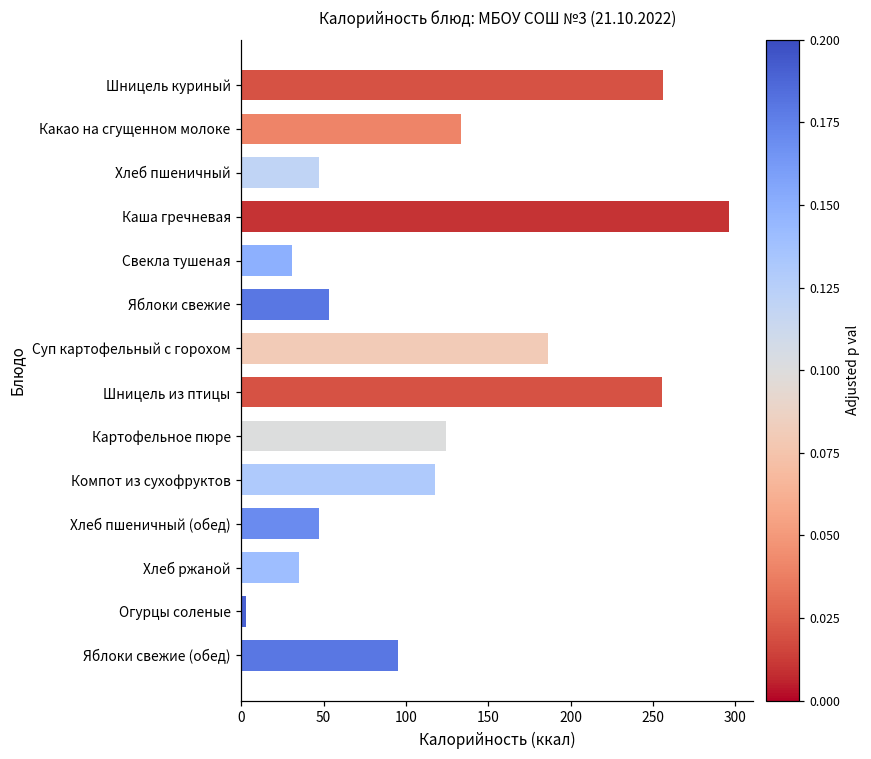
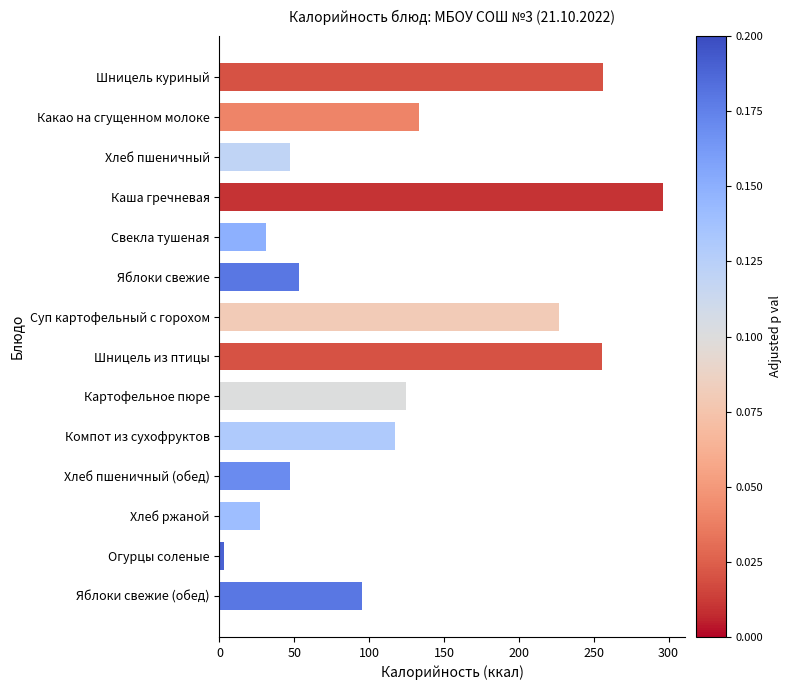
Суп картофельный с горохом: 186 -> 227
Хлеб ржаной: 35 -> 27
